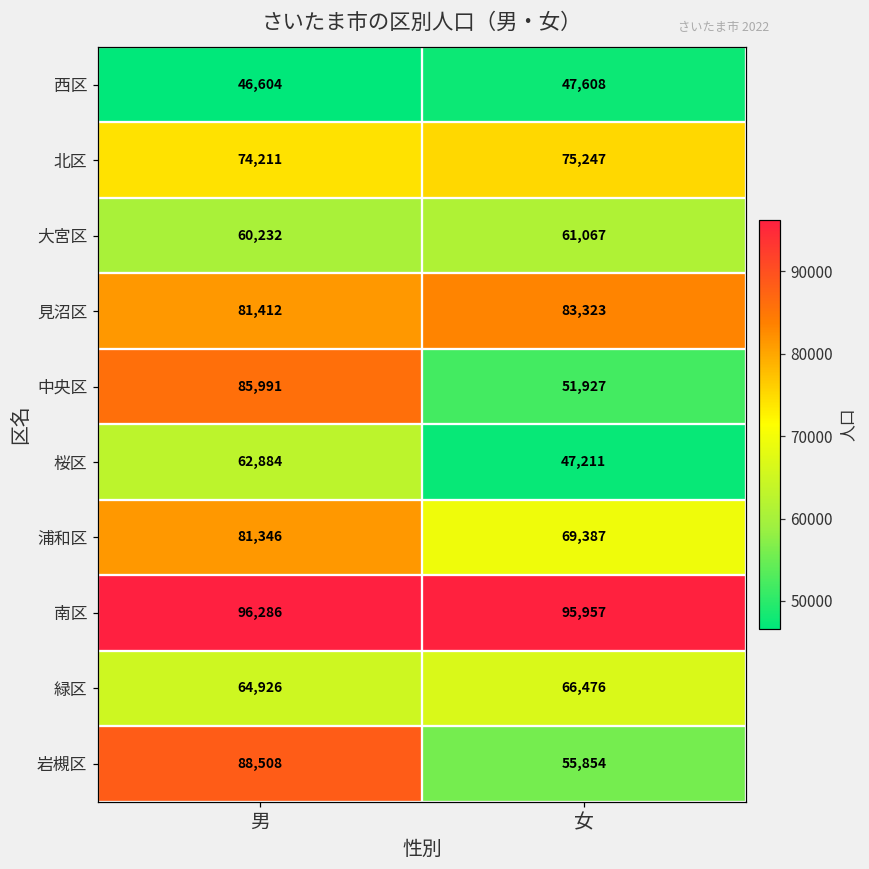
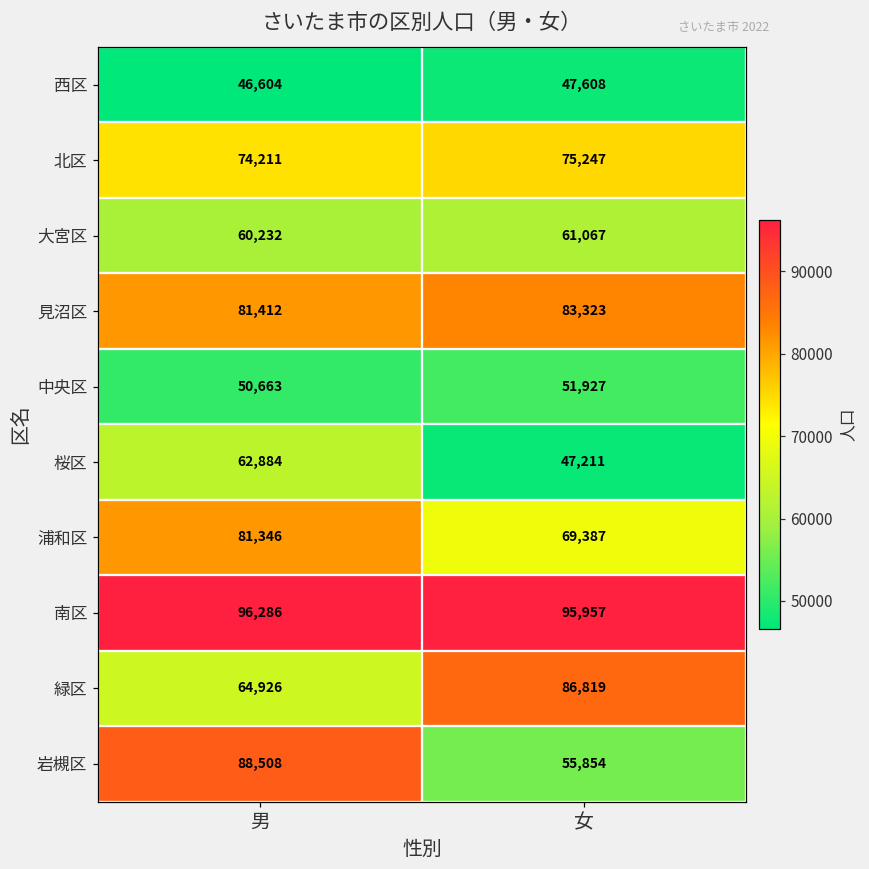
中央区, 男: 85,991 -> 50,663
緑区, 女: 66,476 -> 86,819
